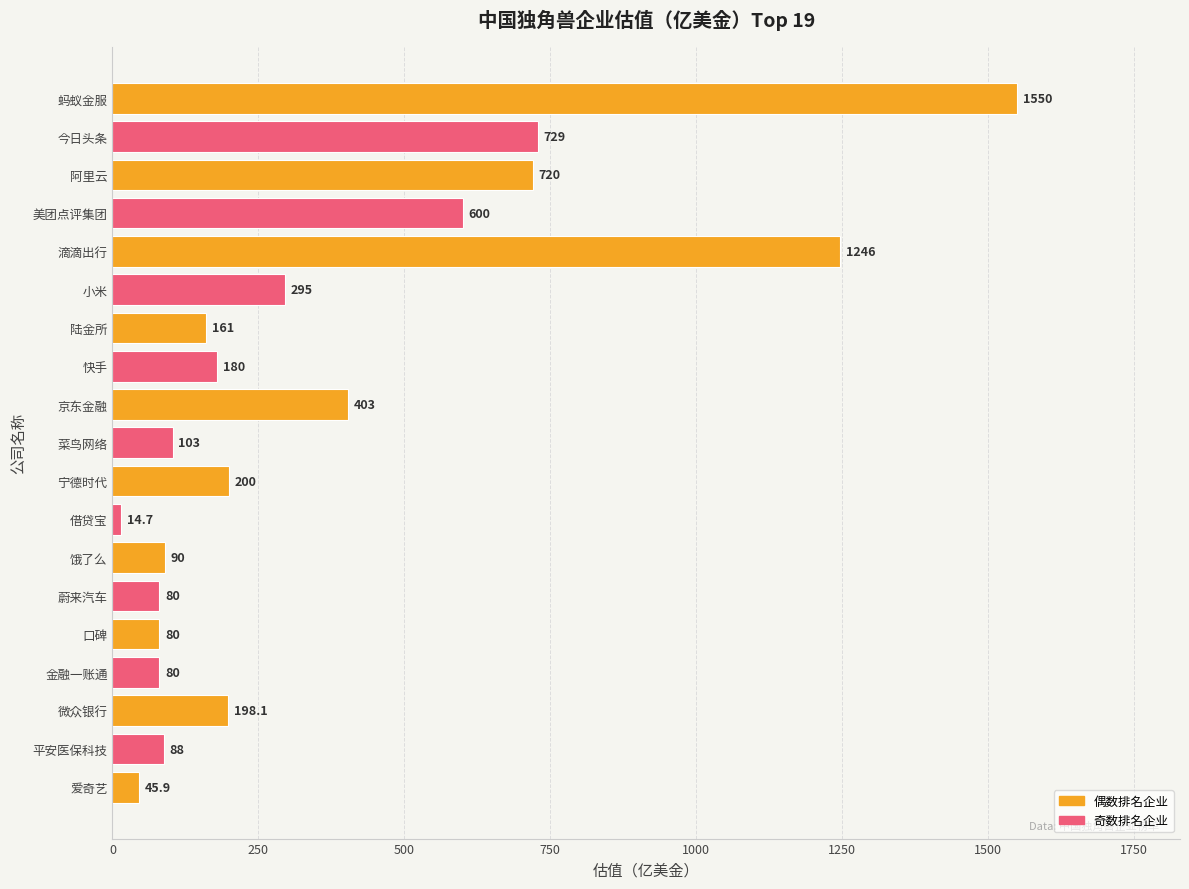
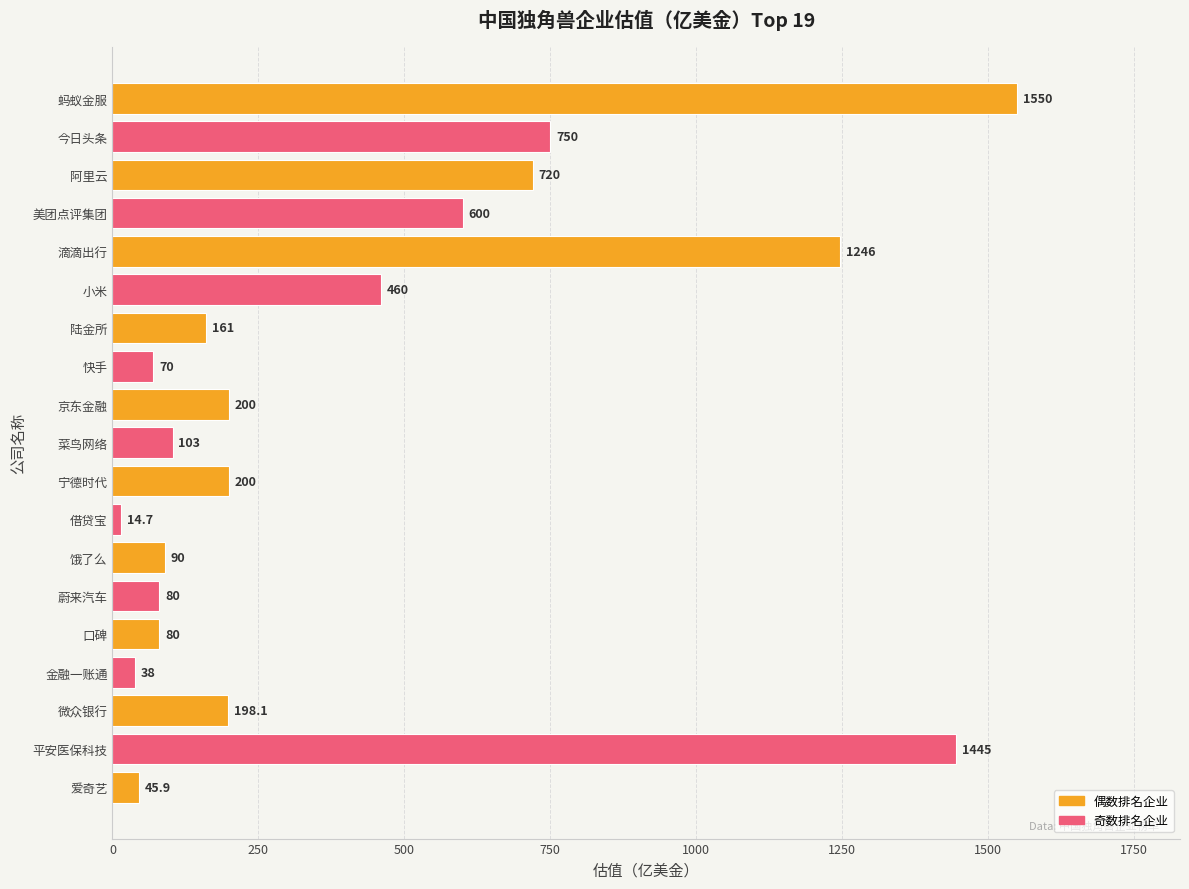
今日头条: 729 -> 750
小米: 295 -> 460
快手: 180 -> 70
京东金融: 403 -> 200
金融一账通: 80 -> 38
平安医保科技: 88 -> 1445
